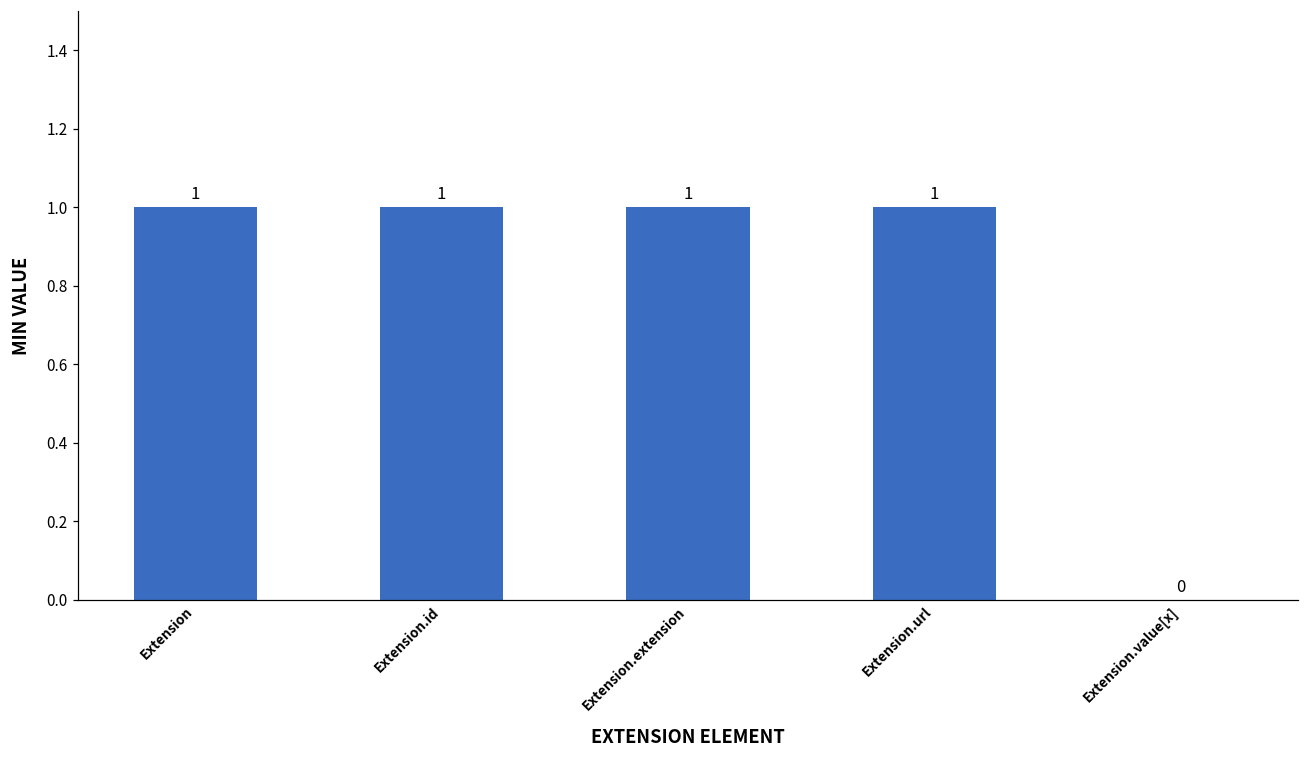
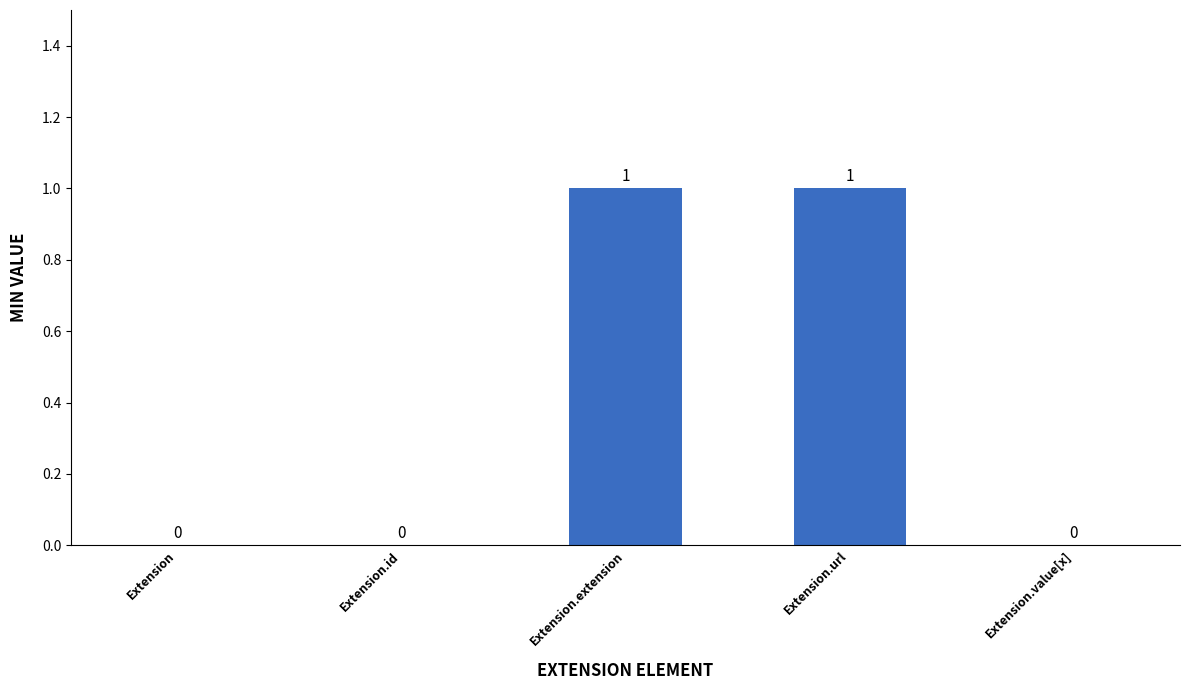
Extension: 1 -> 0
Extension.id: 1 -> 0
